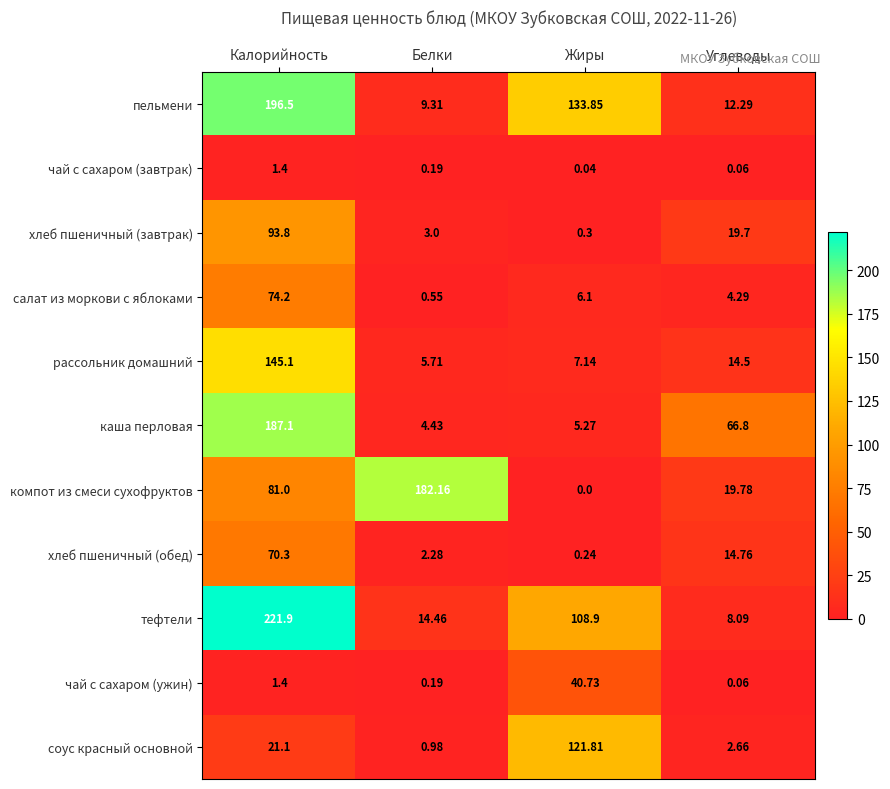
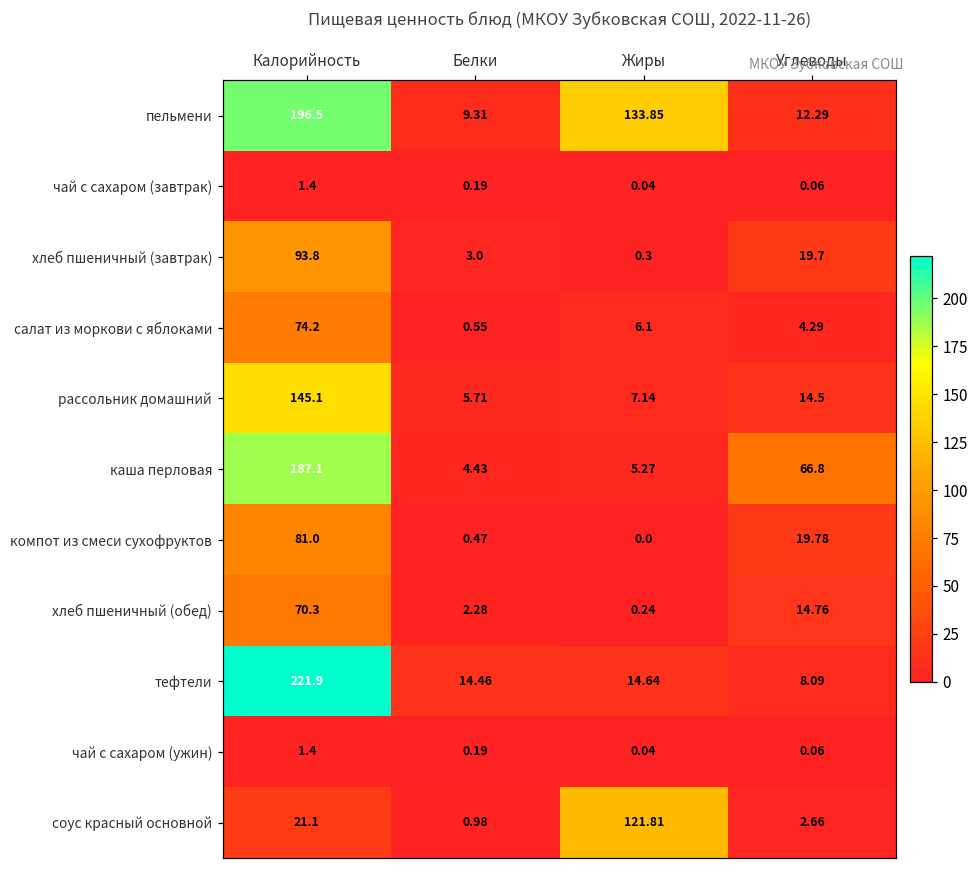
компот из смеси сухофруктов, Белки: 182.16 -> 0.47
тефтели, Жиры: 108.9 -> 14.64
чай с сахаром (ужин), Жиры: 40.73 -> 0.04
